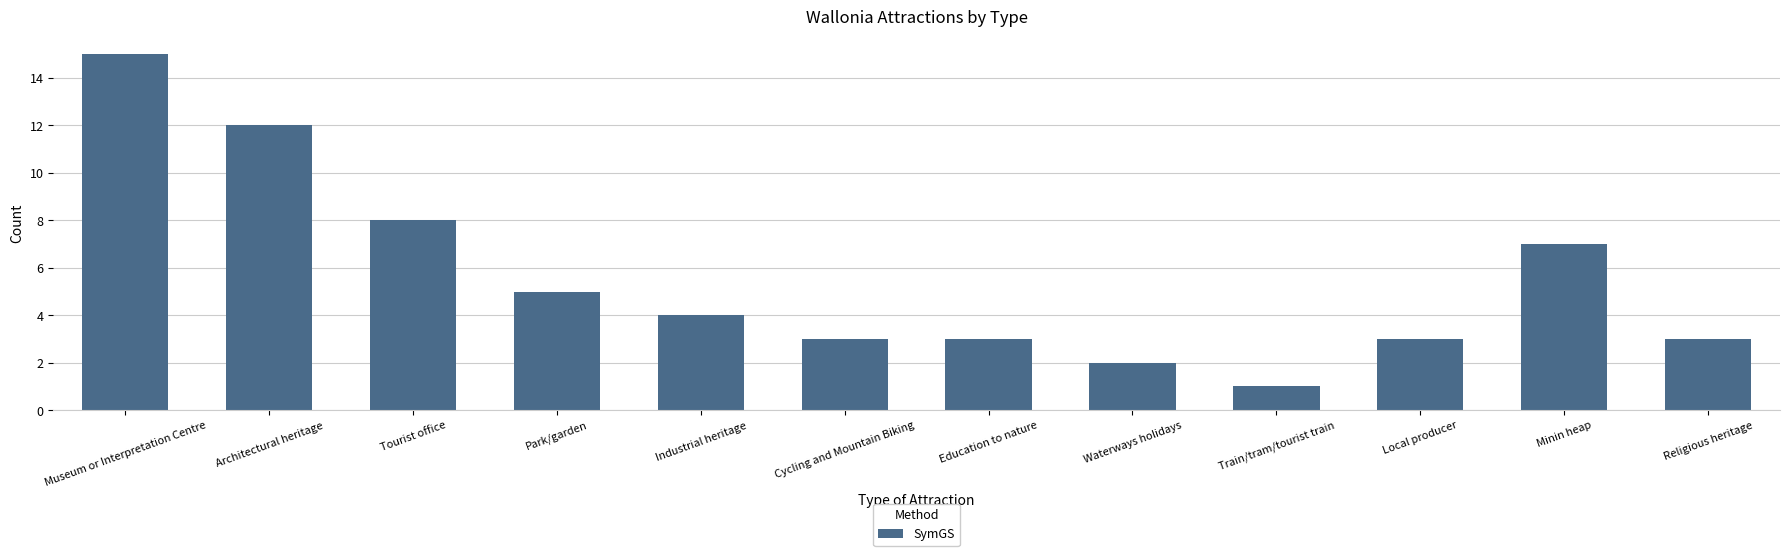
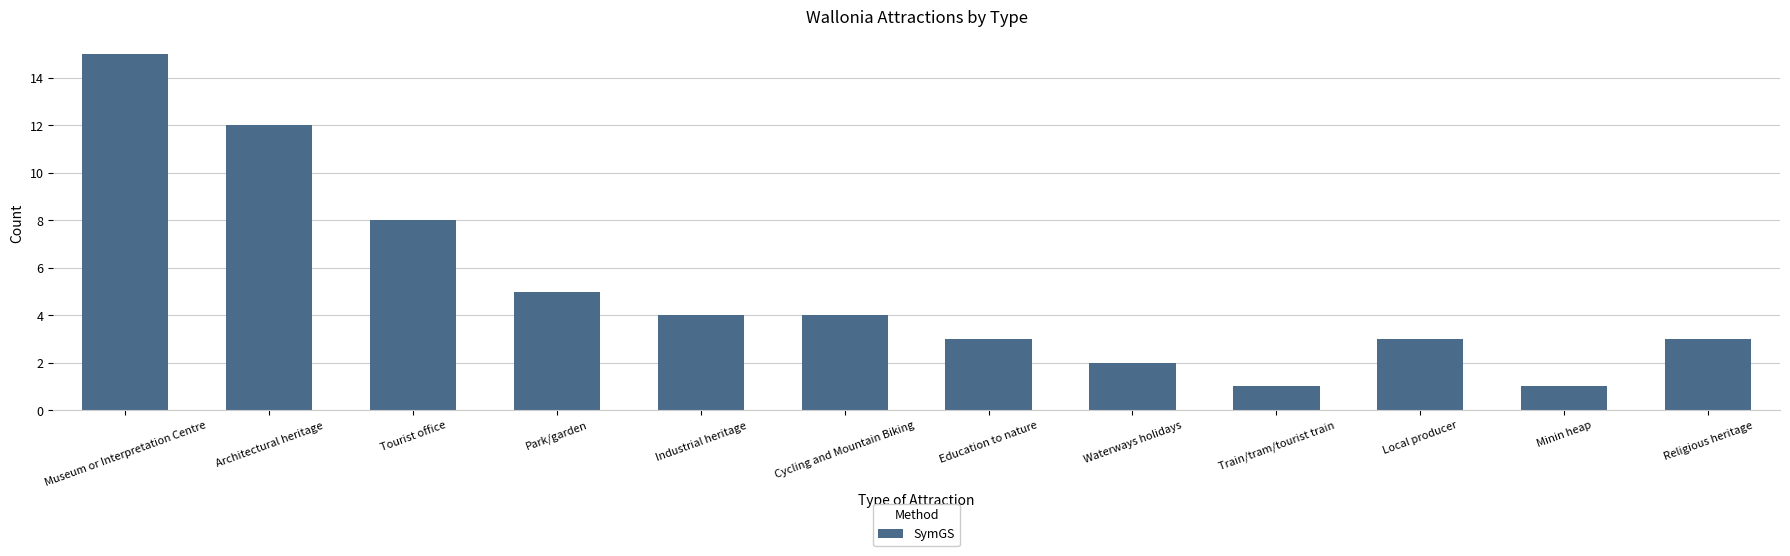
Cycling and Mountain Biking: 3 -> 4
Minin heap: 7 -> 1
